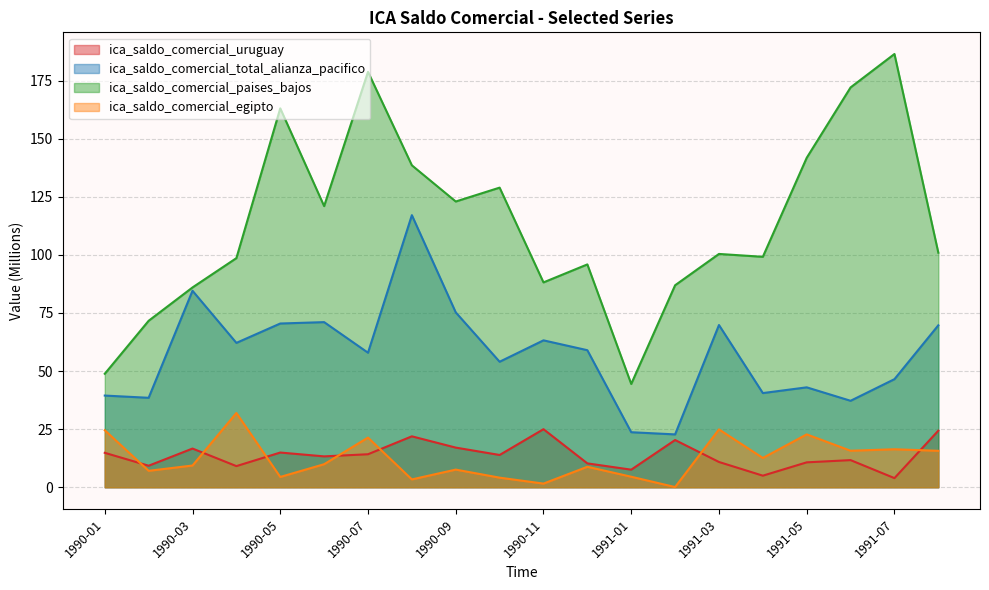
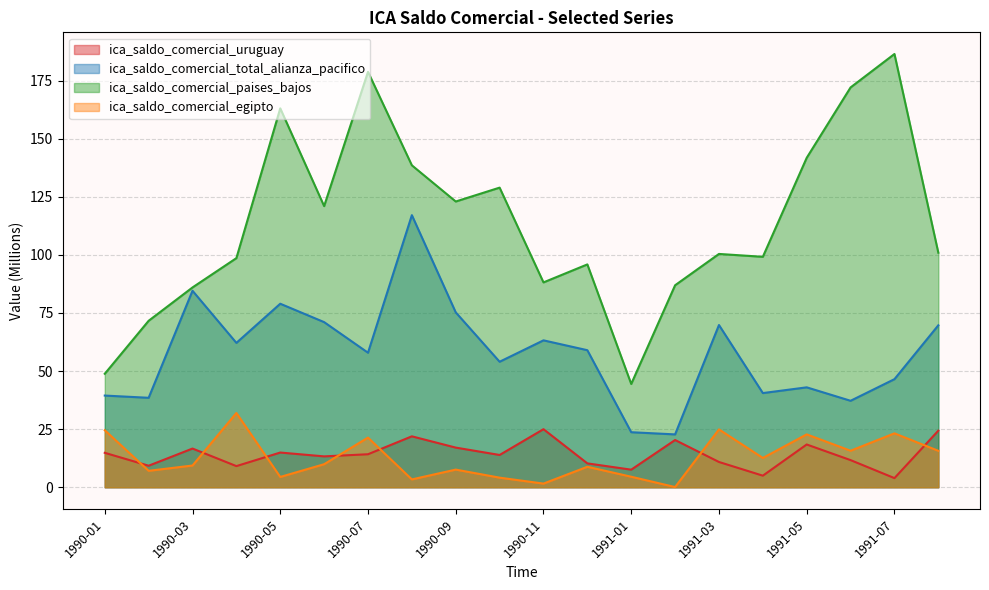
ica_saldo_comercial_total_alianza_pacifico, 1990-05: 70 -> 79
ica_saldo_comercial_uruguay, 1991-05: 11 -> 18
ica_saldo_comercial_egipto, 1991-07: 16 -> 23
